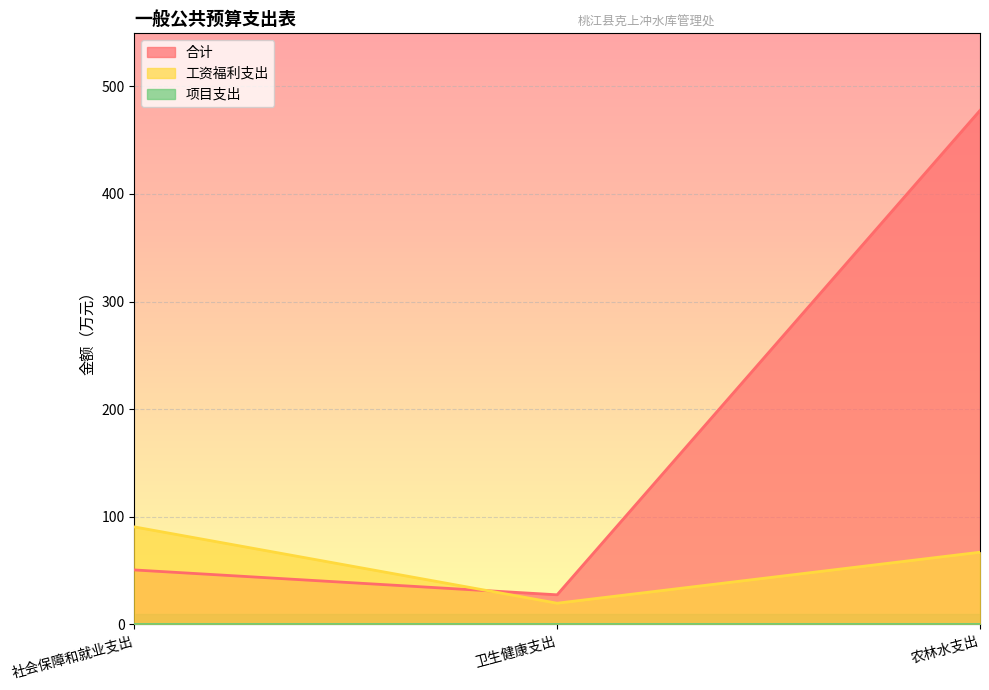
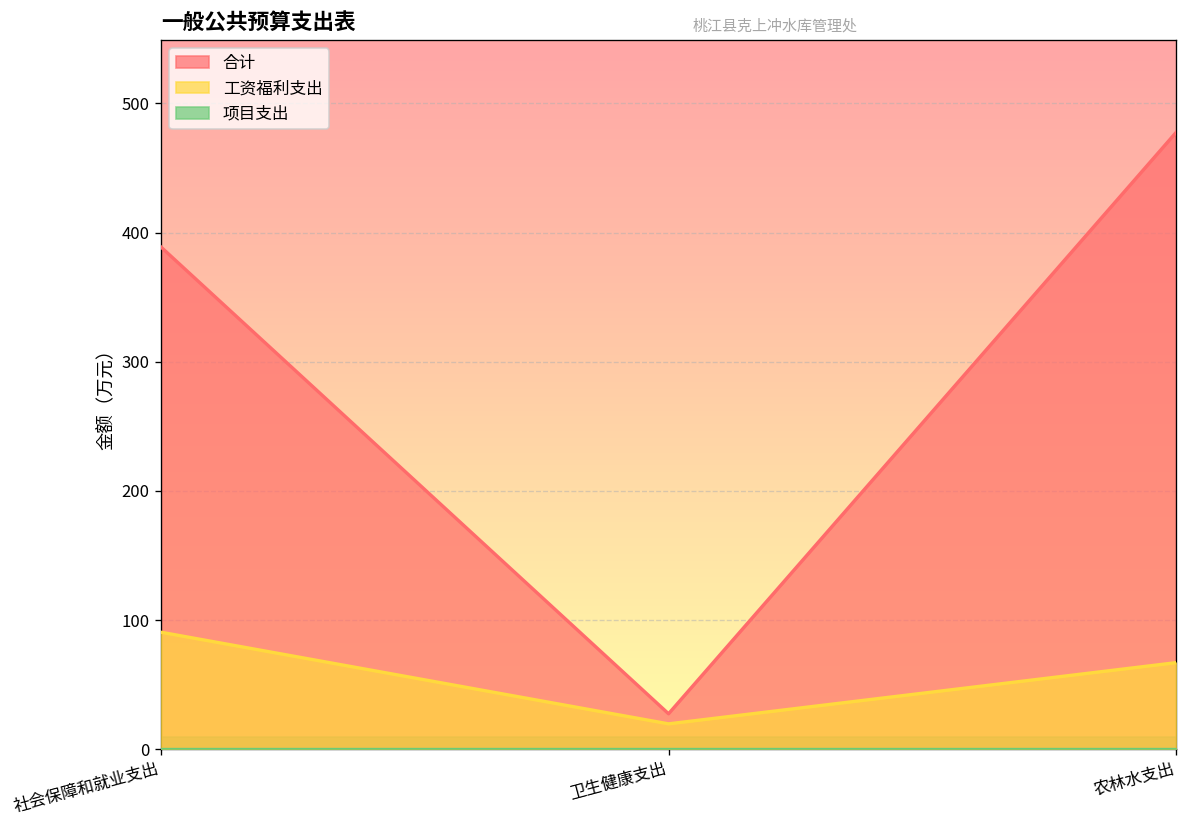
合计, 社会保障和就业支出: 51 -> 389
